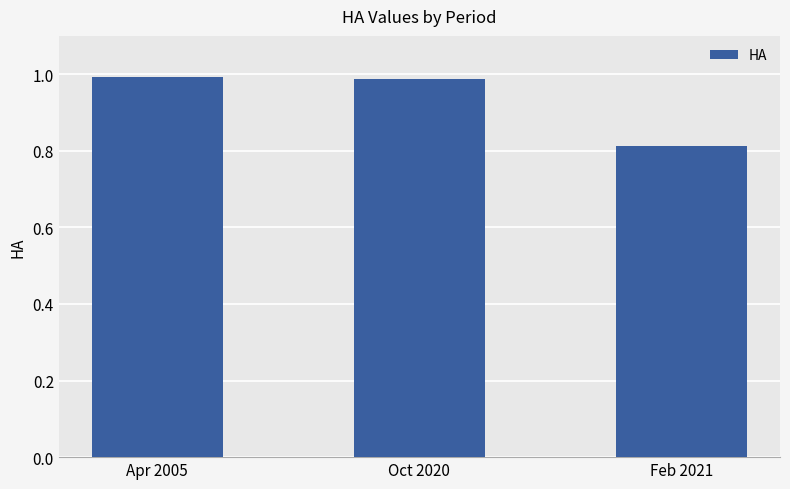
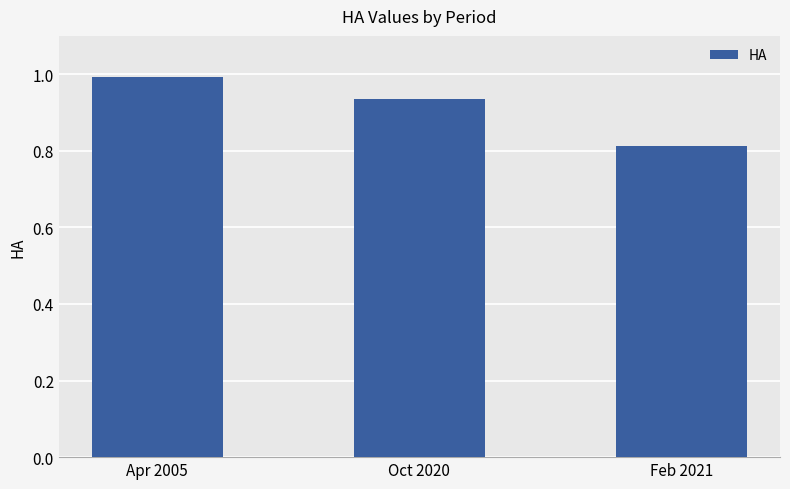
Oct 2020: 0.99 -> 0.94
